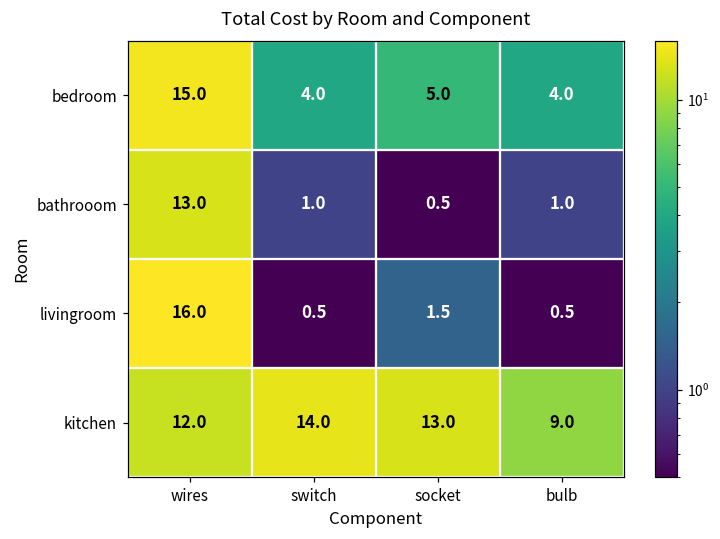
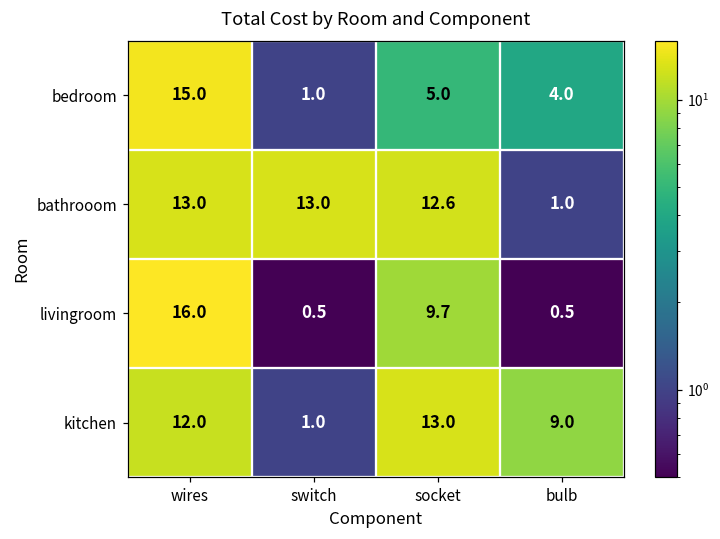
bedroom, switch: 4.0 -> 1.0
bathrooom, switch: 1.0 -> 13.0
bathrooom, socket: 0.5 -> 12.6
livingroom, socket: 1.5 -> 9.7
kitchen, switch: 14.0 -> 1.0
